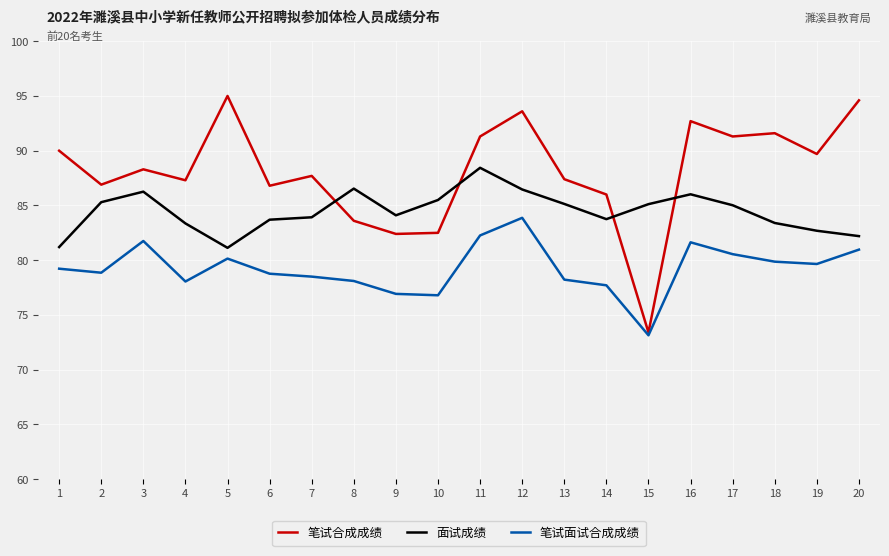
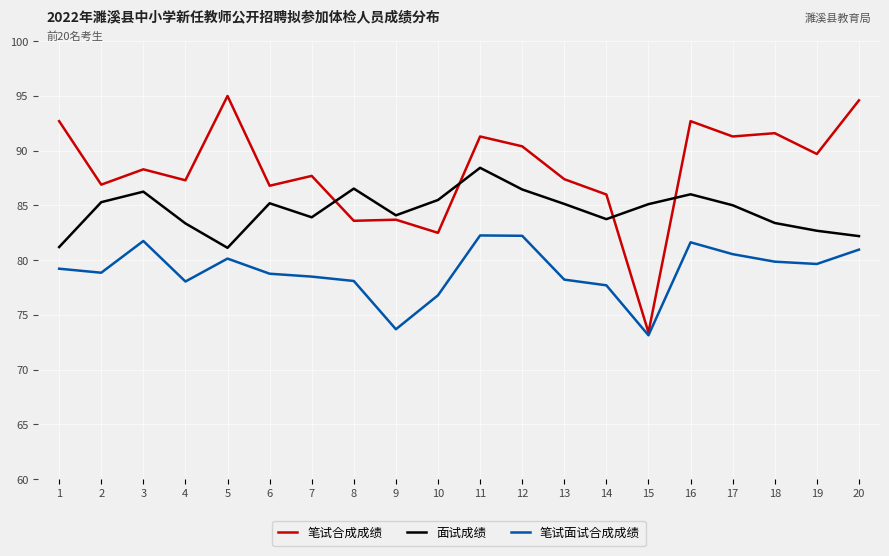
笔试合成成绩, 1: 90.0 -> 92.7
面试成绩, 6: 83.7 -> 85.2
笔试合成成绩, 9: 82.4 -> 83.7
笔试面试合成成绩, 9: 76.9 -> 73.7
笔试合成成绩, 12: 93.6 -> 90.4
笔试面试合成成绩, 12: 83.9 -> 82.2
